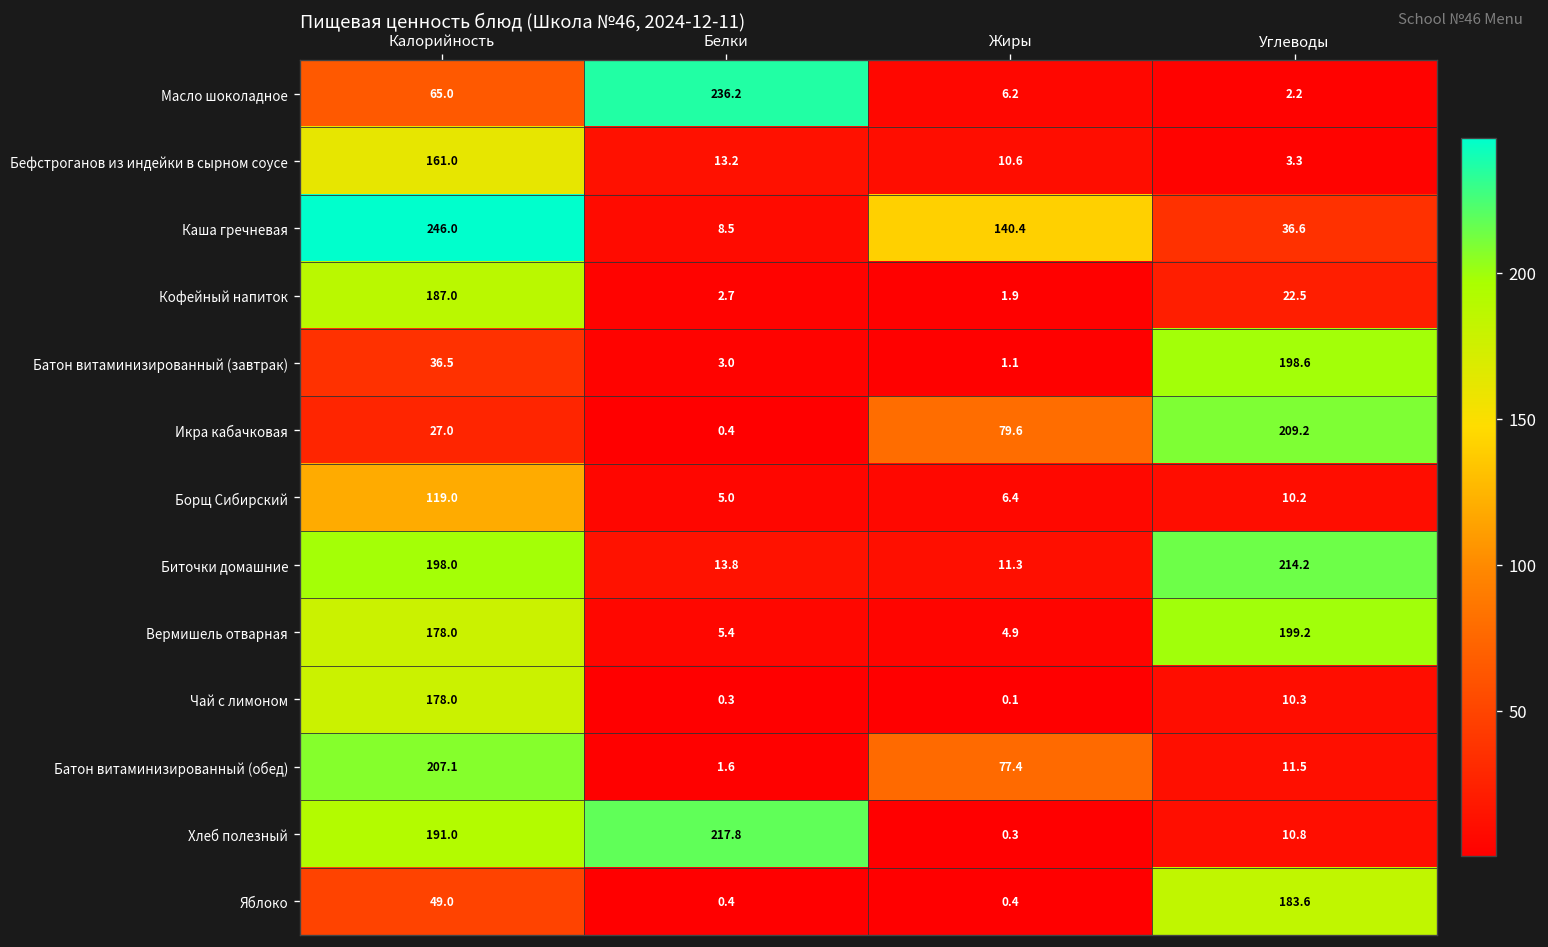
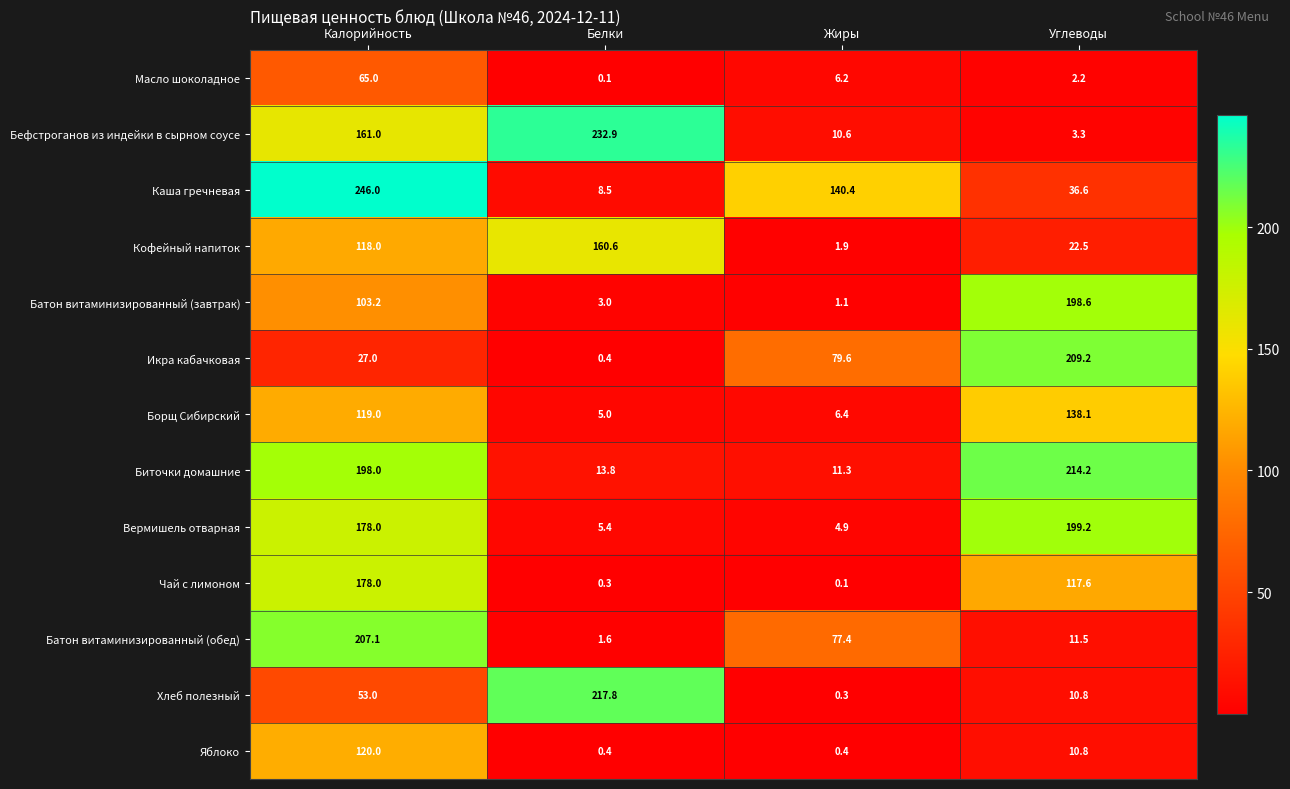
Масло шоколадное, Белки: 236.2 -> 0.1
Бефстроганов из индейки в сырном соусе, Белки: 13.2 -> 232.9
Кофейный напиток, Калорийность: 187.0 -> 118.0
Кофейный напиток, Белки: 2.7 -> 160.6
Батон витаминизированный (завтрак), Калорийность: 36.5 -> 103.2
Борщ Сибирский, Углеводы: 10.2 -> 138.1
Чай с лимоном, Углеводы: 10.3 -> 117.6
Хлеб полезный, Калорийность: 191.0 -> 53.0
Яблоко, Калорийность: 49.0 -> 120.0
Яблоко, Углеводы: 183.6 -> 10.8
